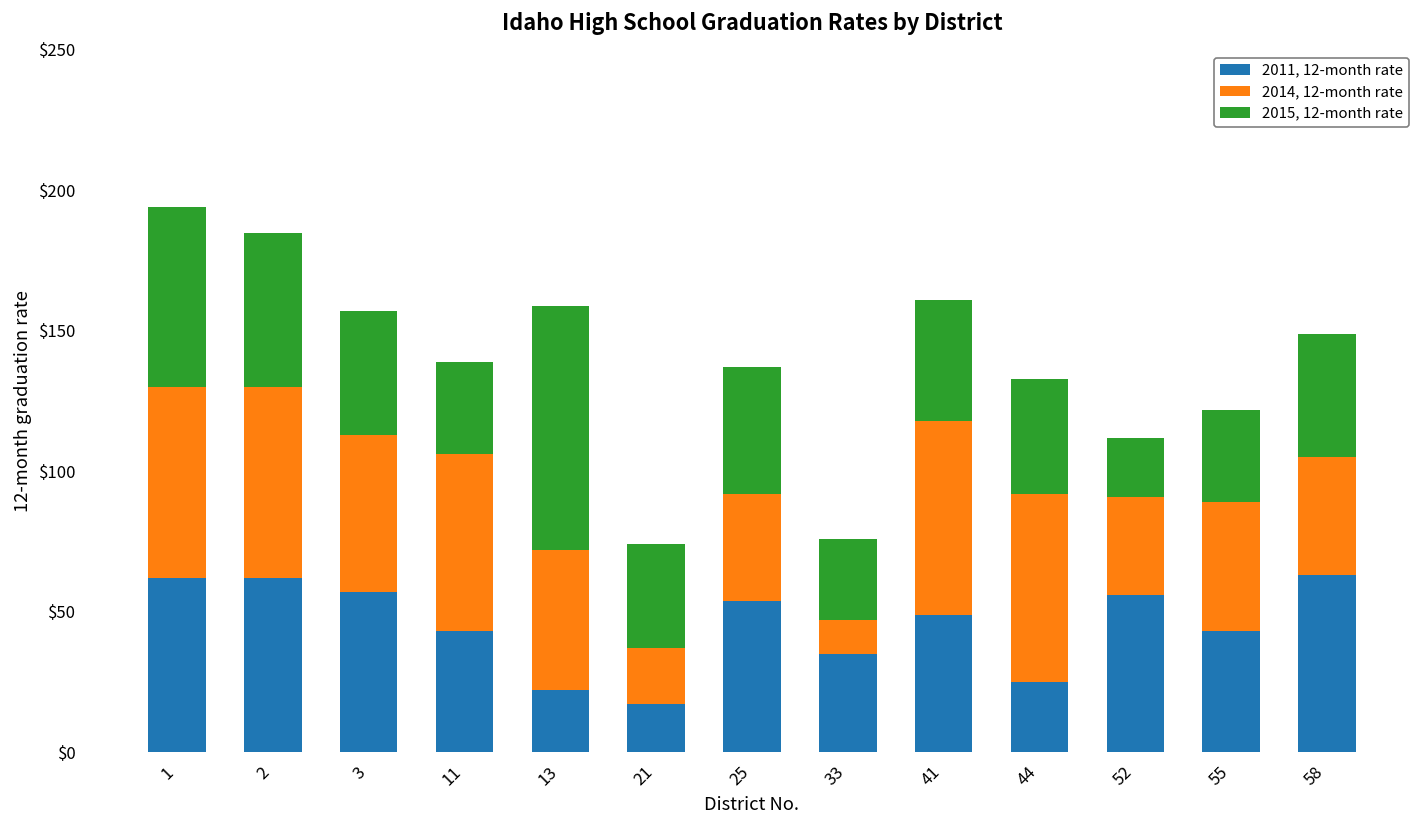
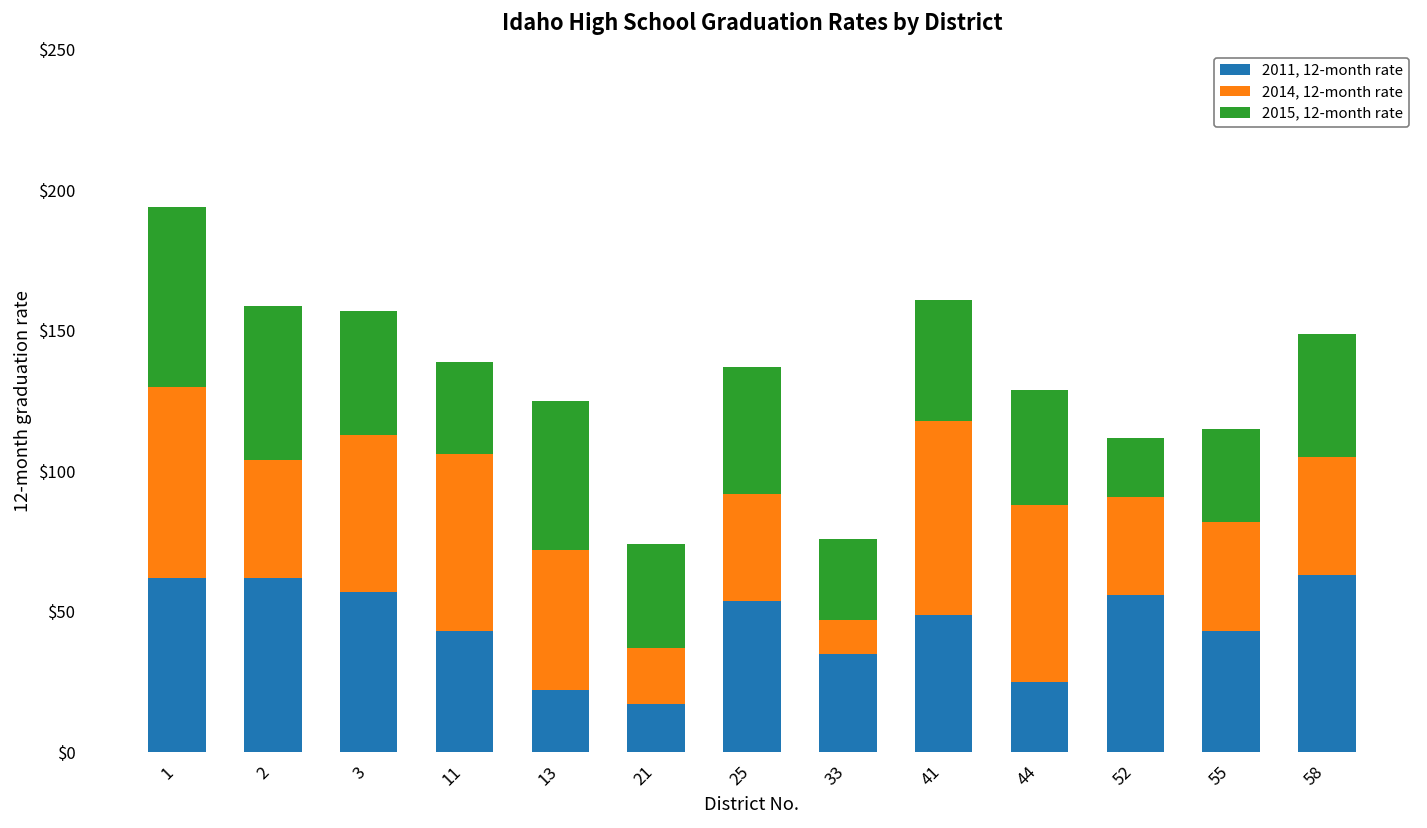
2014, 12-month rate, 2: $68 -> $42
2015, 12-month rate, 13: $87 -> $53
2014, 12-month rate, 44: $67 -> $63
2014, 12-month rate, 55: $46 -> $39
